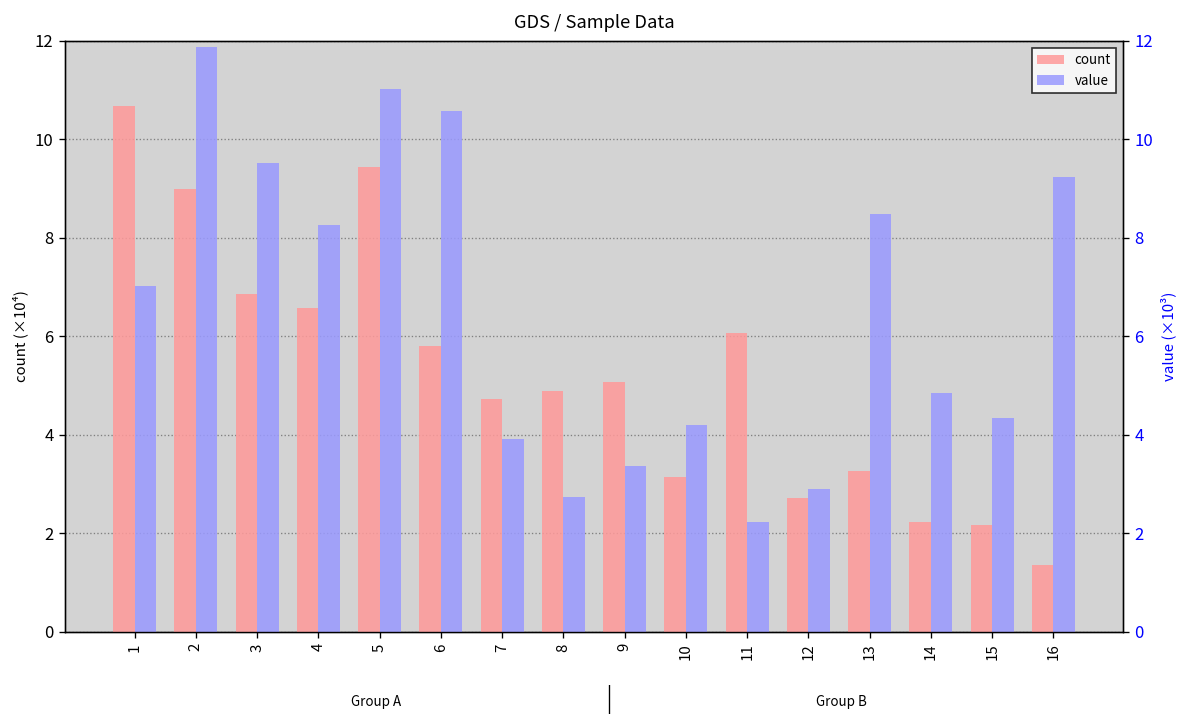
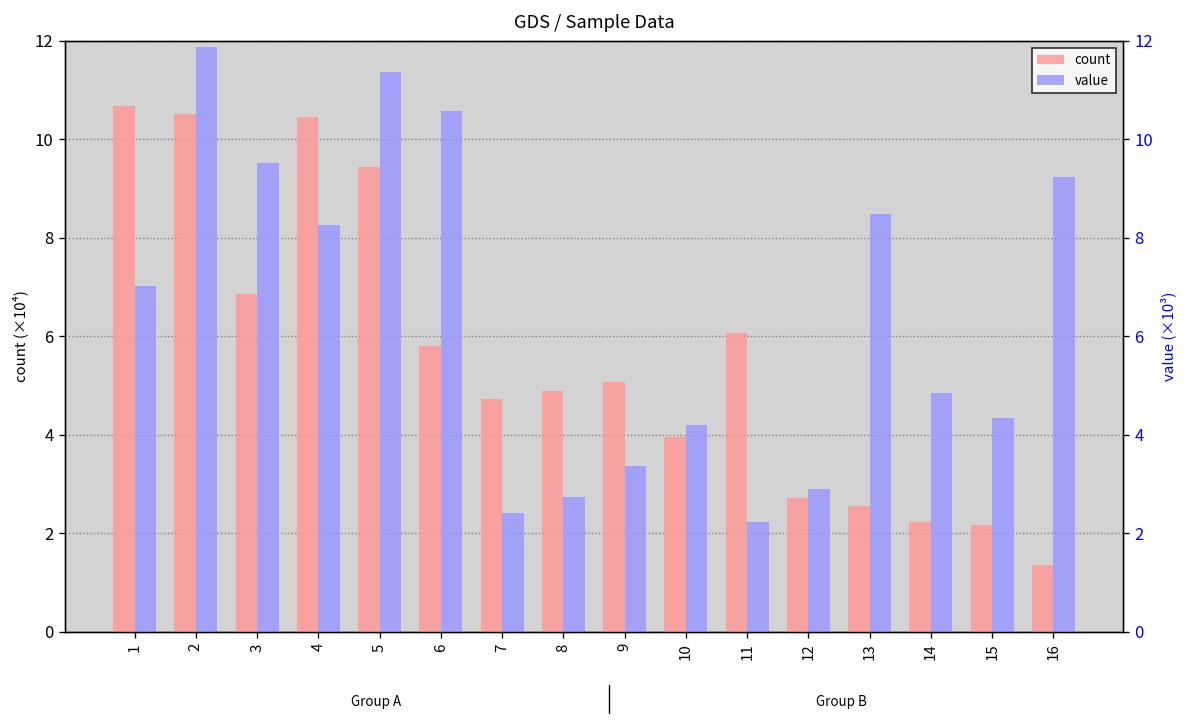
count, 2: 9.0 -> 10.5
count, 4: 6.6 -> 10.5
value, 5: 11.0 -> 11.4
value, 7: 3.9 -> 2.4
count, 10: 3.1 -> 4.0
count, 13: 3.3 -> 2.6
